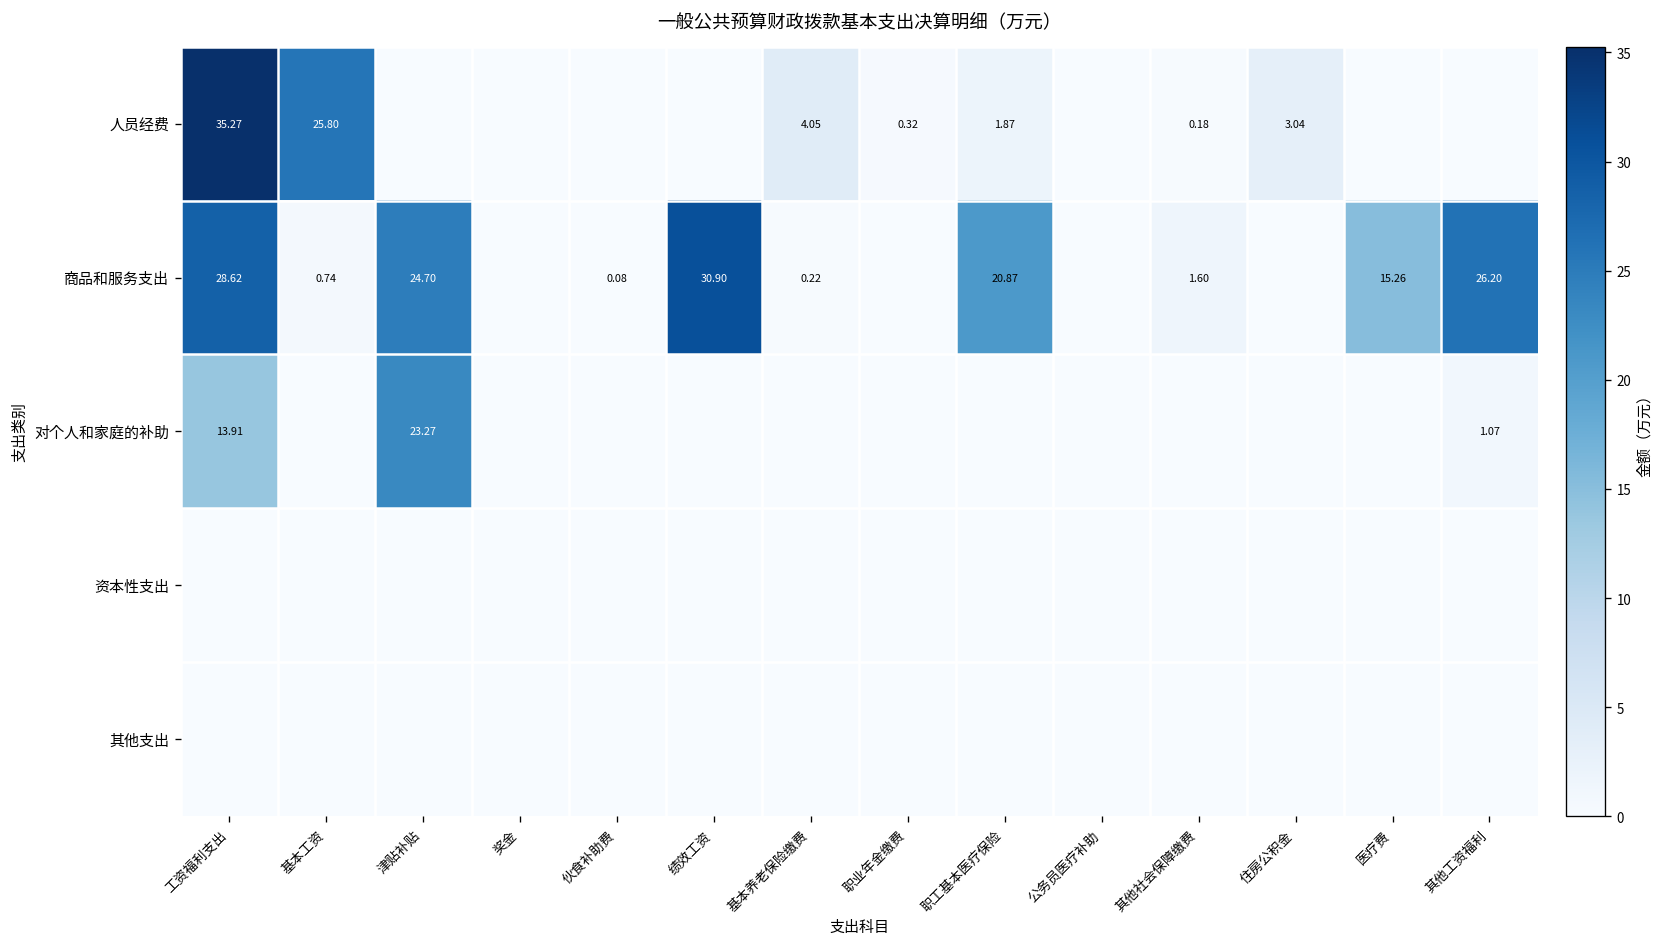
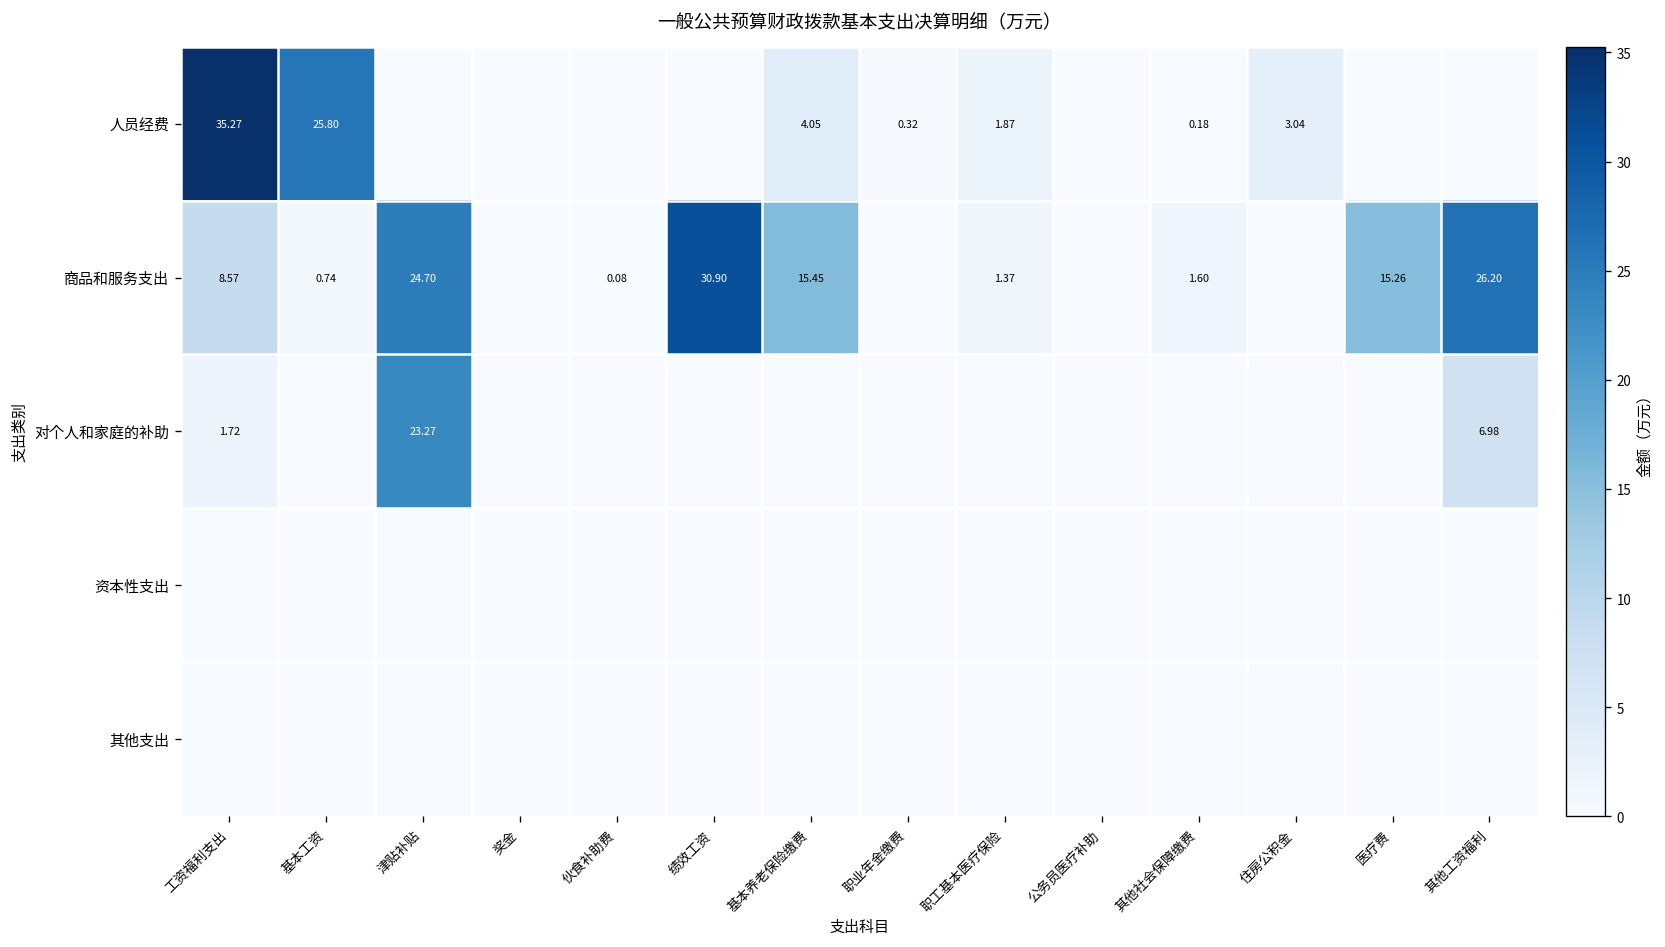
商品和服务支出, 工资福利支出: 28.62 -> 8.57
商品和服务支出, 基本养老保险缴费: 0.22 -> 15.45
商品和服务支出, 职工基本医疗保险: 20.87 -> 1.37
对个人和家庭的补助, 工资福利支出: 13.91 -> 1.72
对个人和家庭的补助, 其他工资福利: 1.07 -> 6.98
